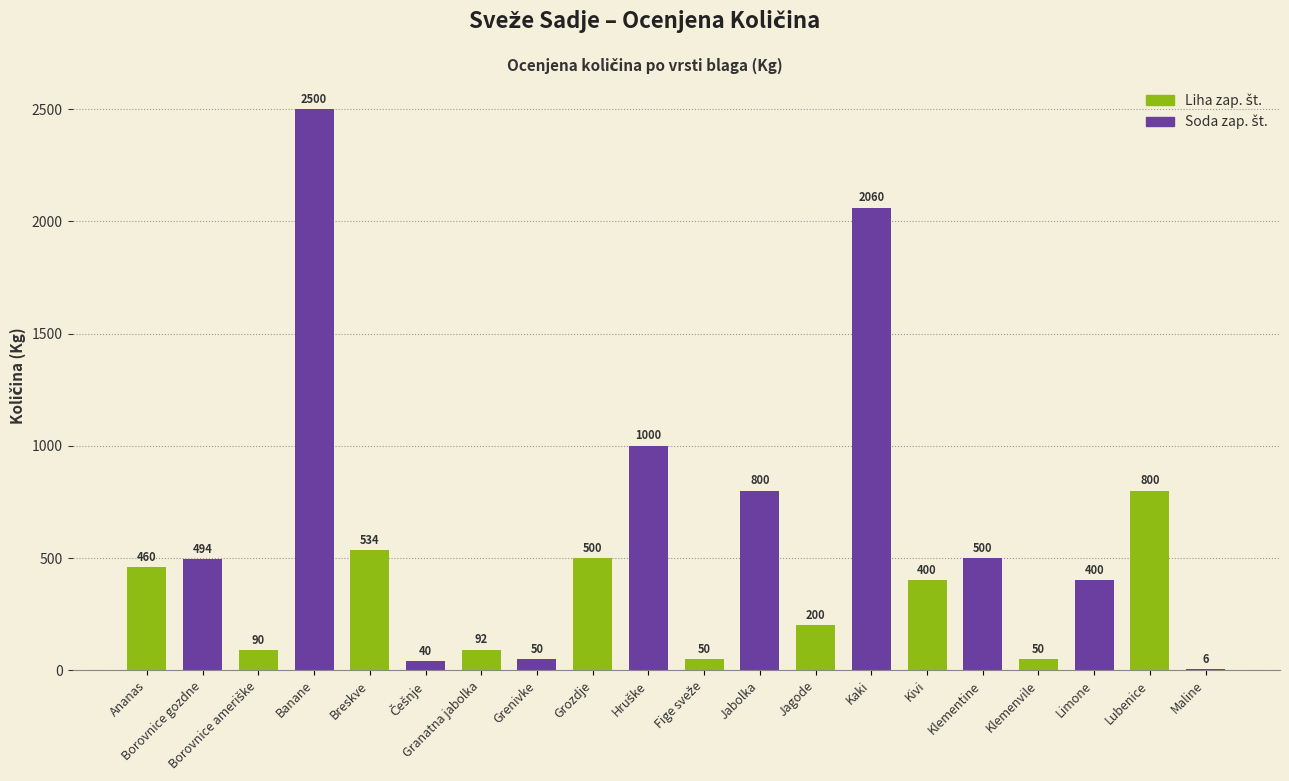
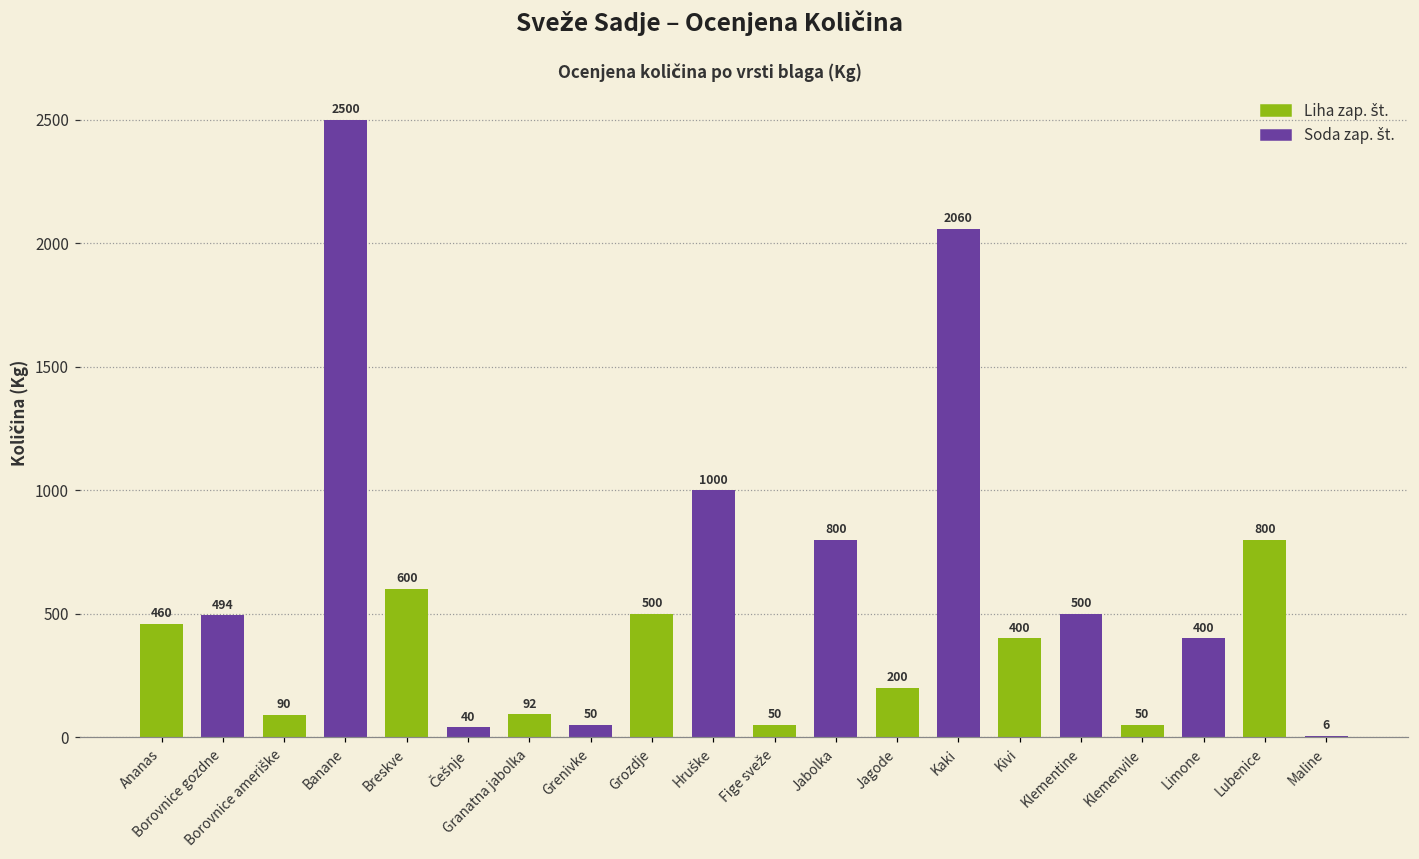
Breskve: 534 -> 600
